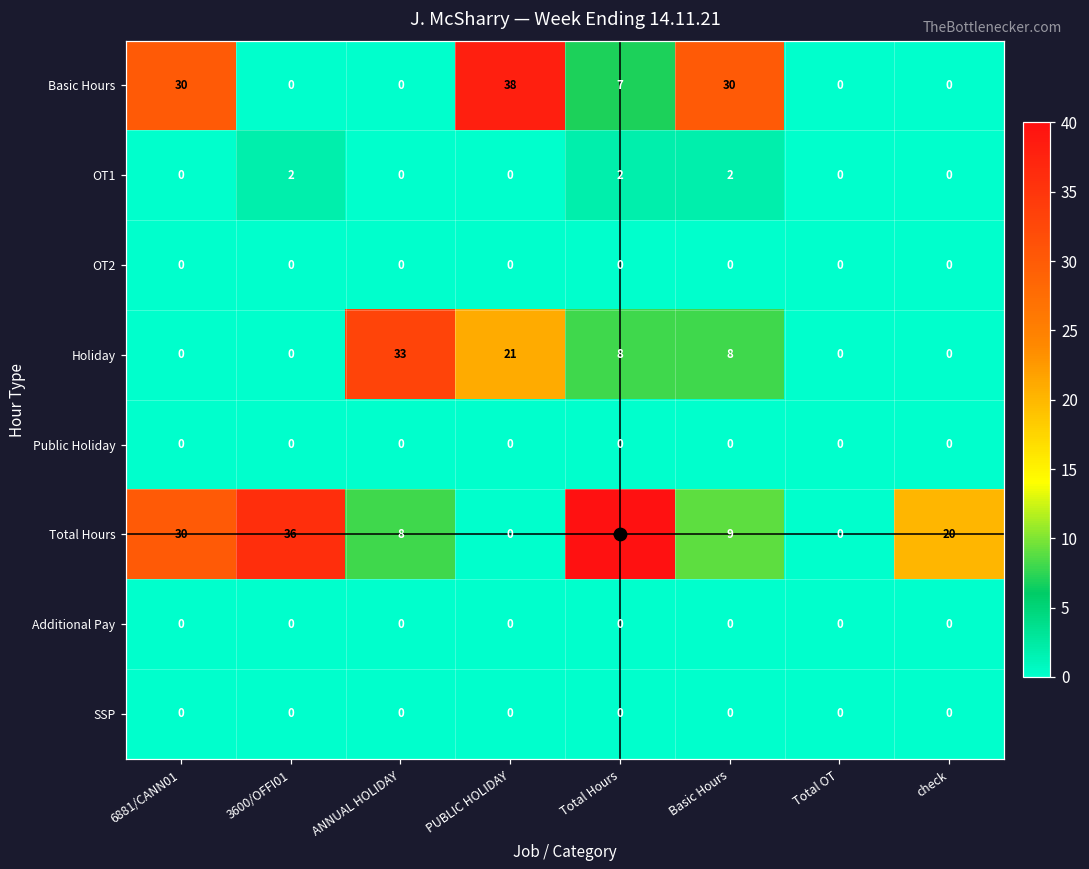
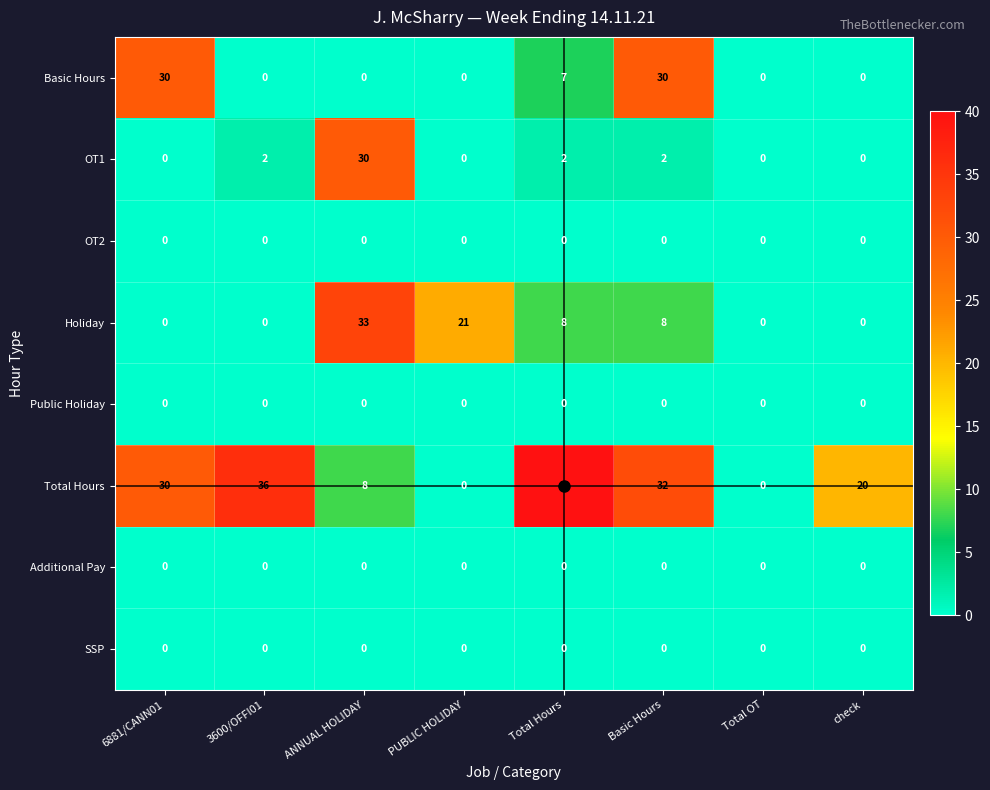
Basic Hours, PUBLIC HOLIDAY: 38 -> 0
OT1, ANNUAL HOLIDAY: 0 -> 30
Total Hours, Basic Hours: 9 -> 32
